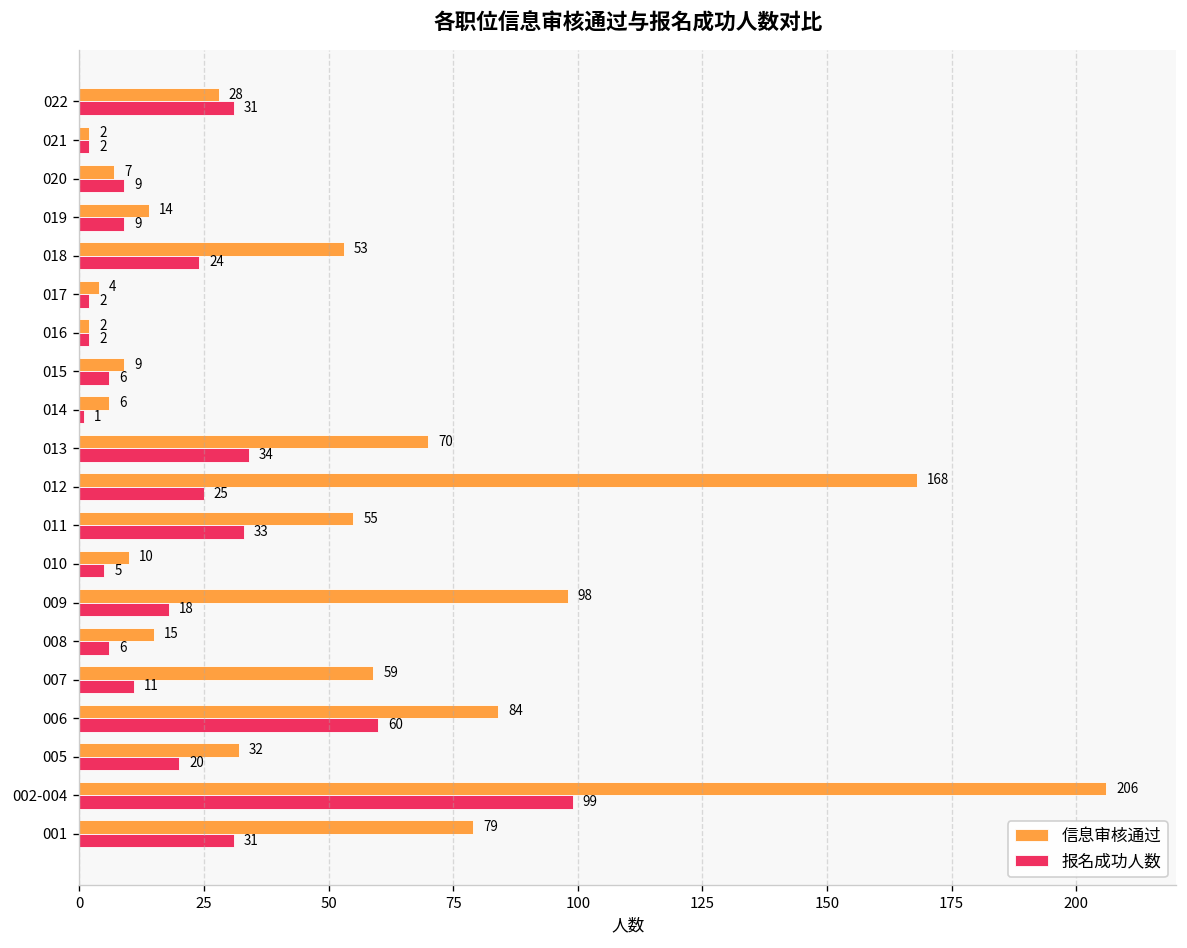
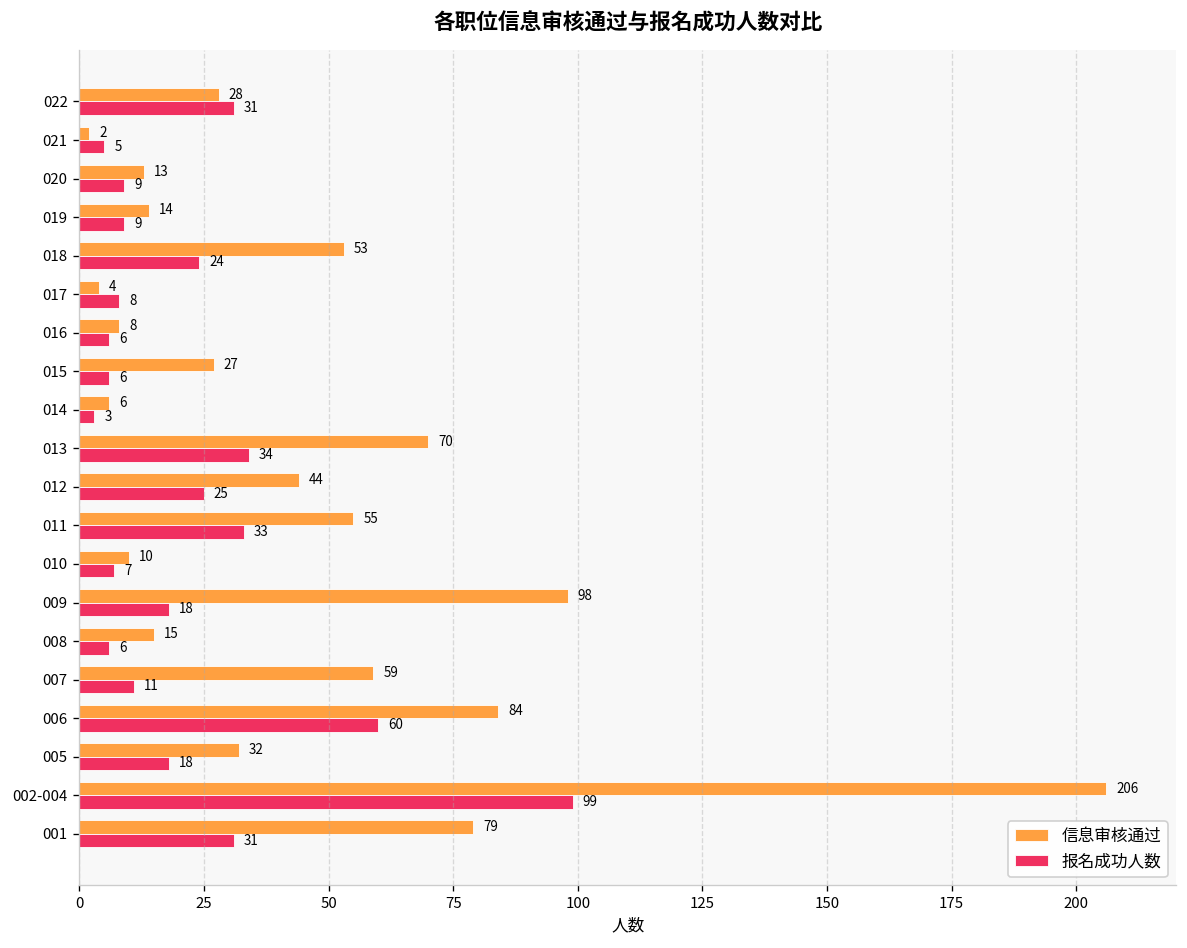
报名成功人数, 021: 2 -> 5
信息审核通过, 020: 7 -> 13
报名成功人数, 017: 2 -> 8
信息审核通过, 016: 2 -> 8
报名成功人数, 016: 2 -> 6
信息审核通过, 015: 9 -> 27
报名成功人数, 014: 1 -> 3
信息审核通过, 012: 168 -> 44
报名成功人数, 010: 5 -> 7
报名成功人数, 005: 20 -> 18
